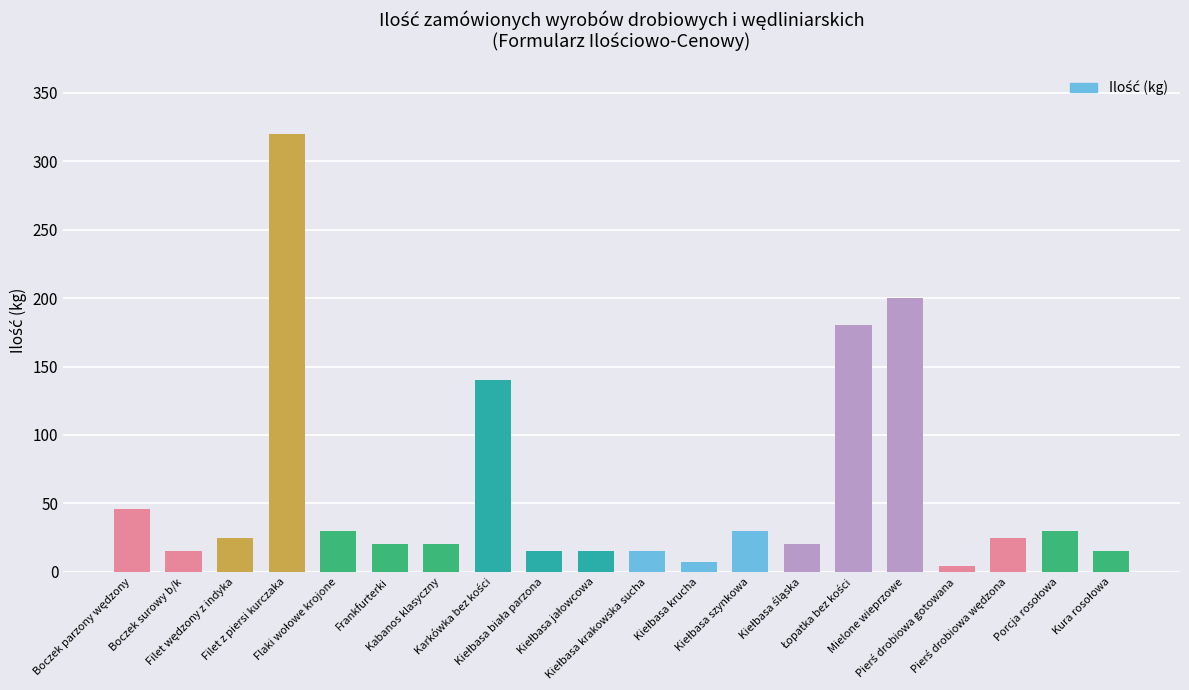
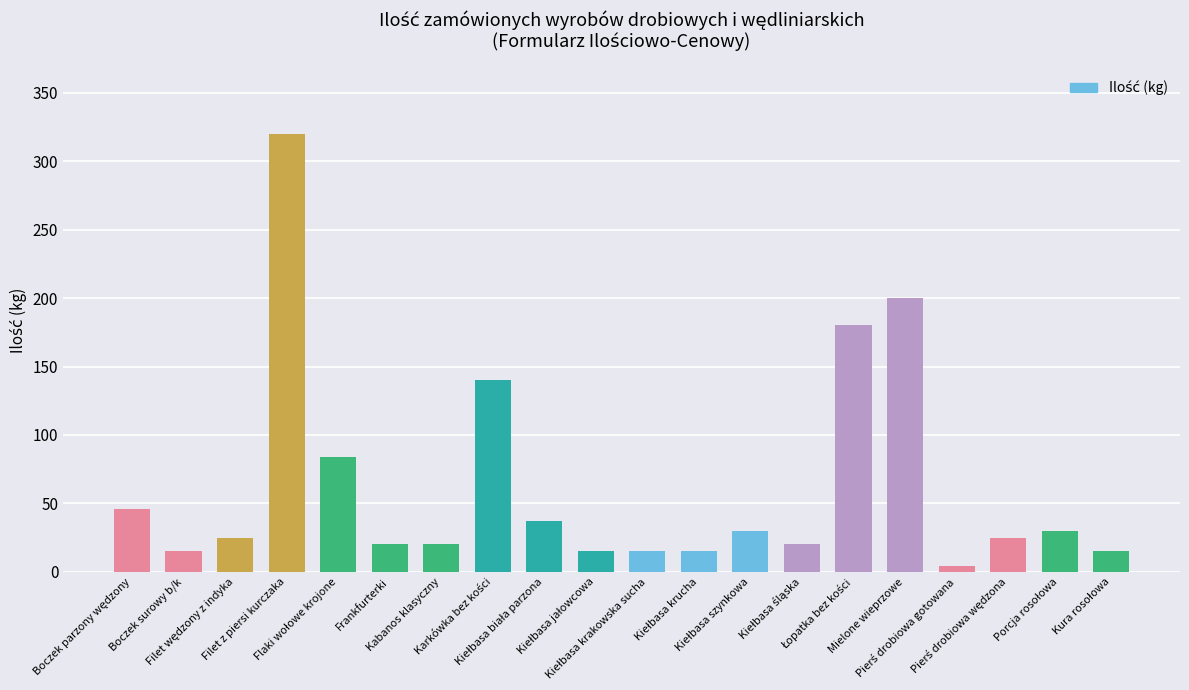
Flaki wołowe krojone: 30 -> 84
Kiełbasa biała parzona: 15 -> 37
Kiełbasa krucha: 7 -> 15
